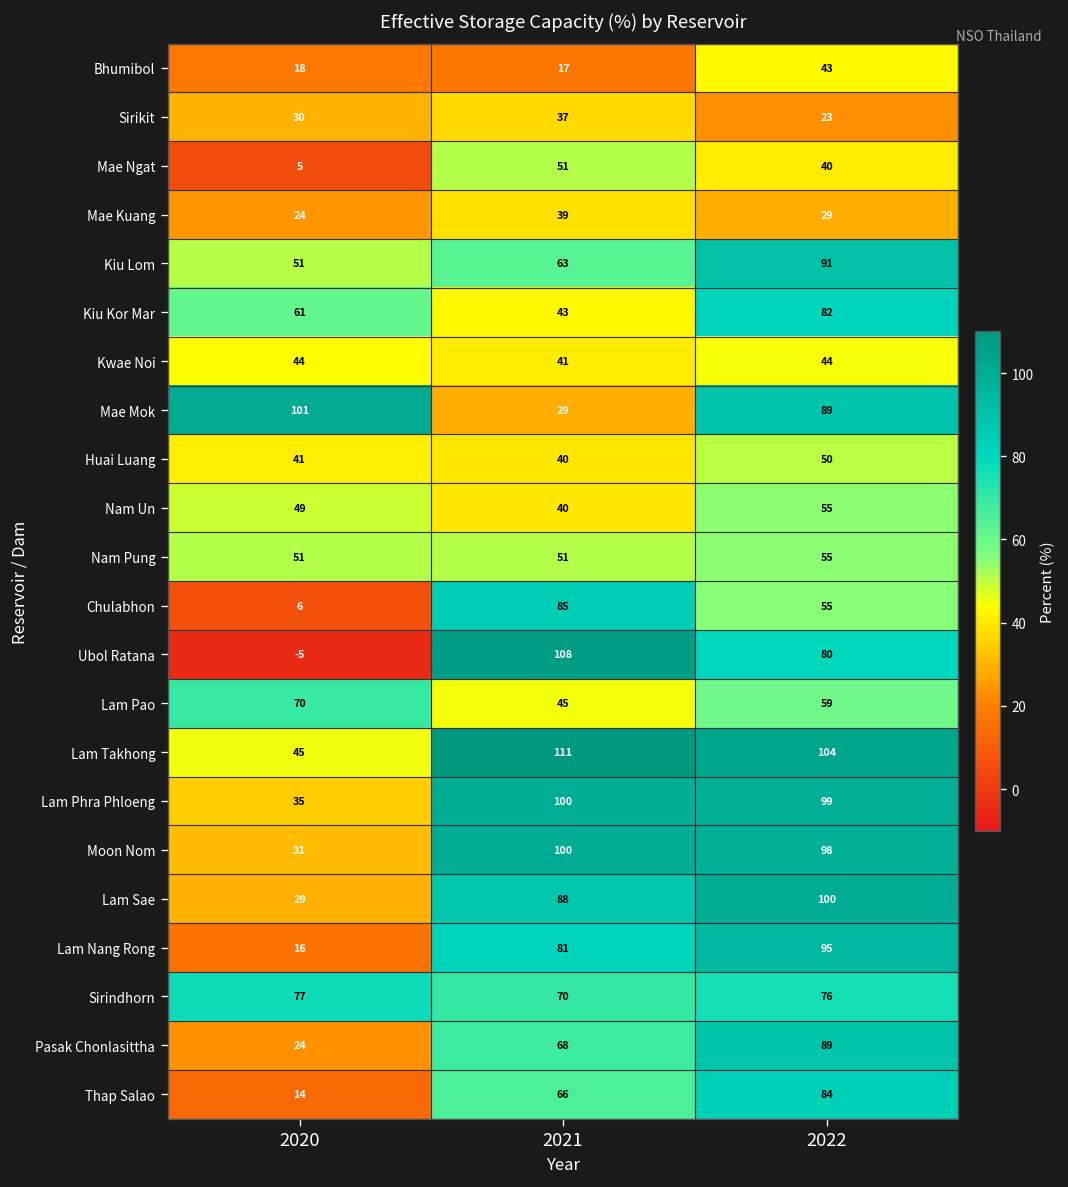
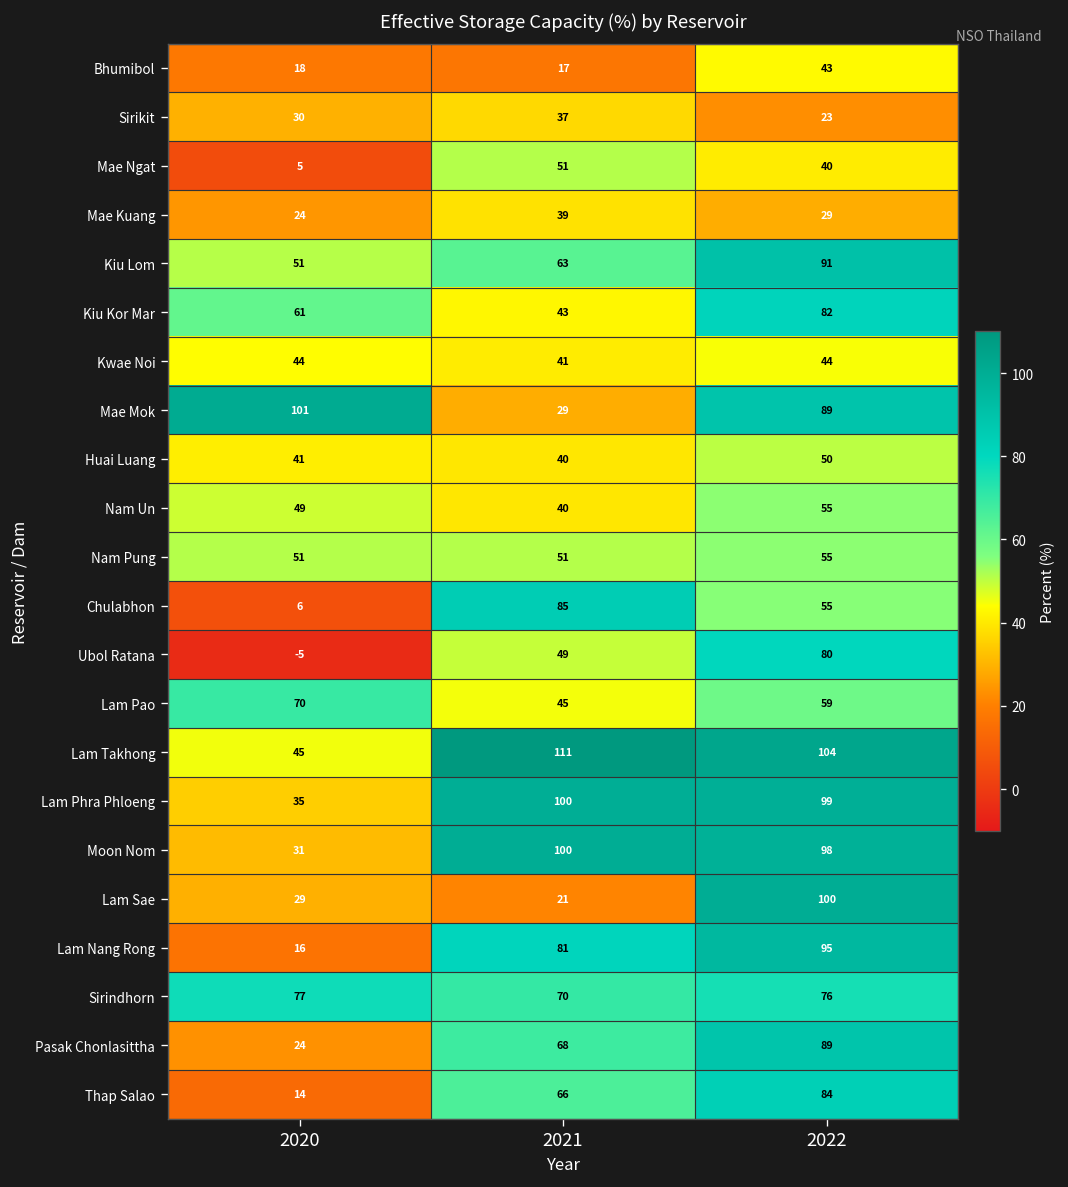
Ubol Ratana, 2021: 108 -> 49
Lam Sae, 2021: 88 -> 21
